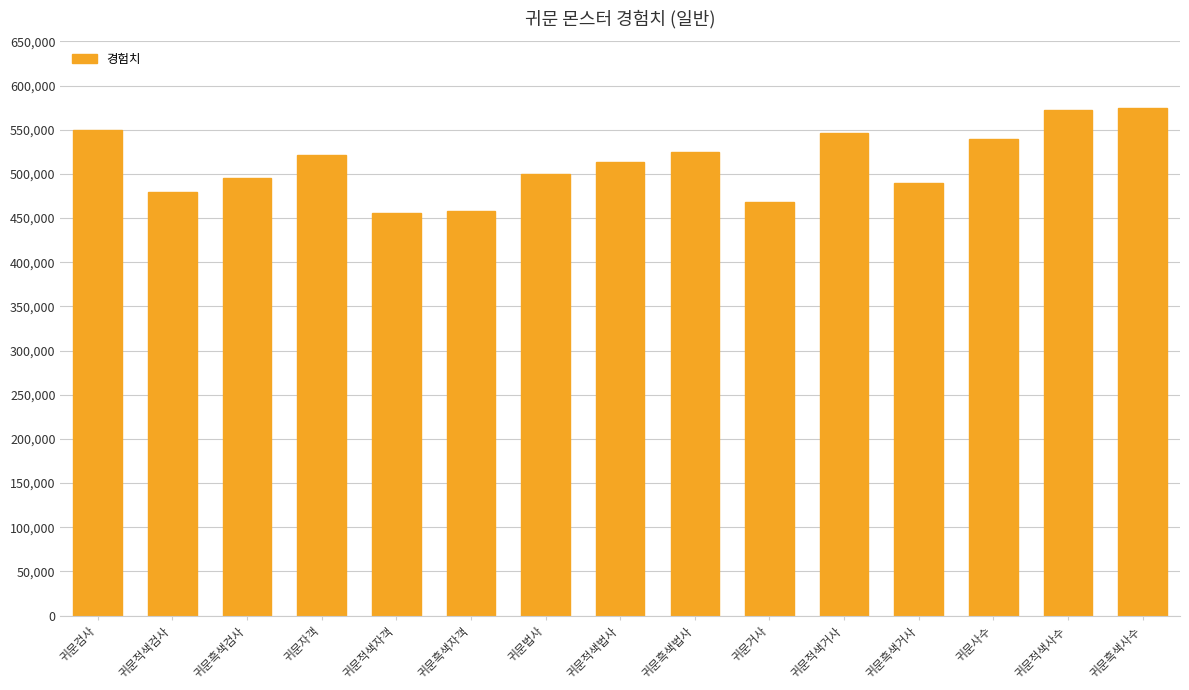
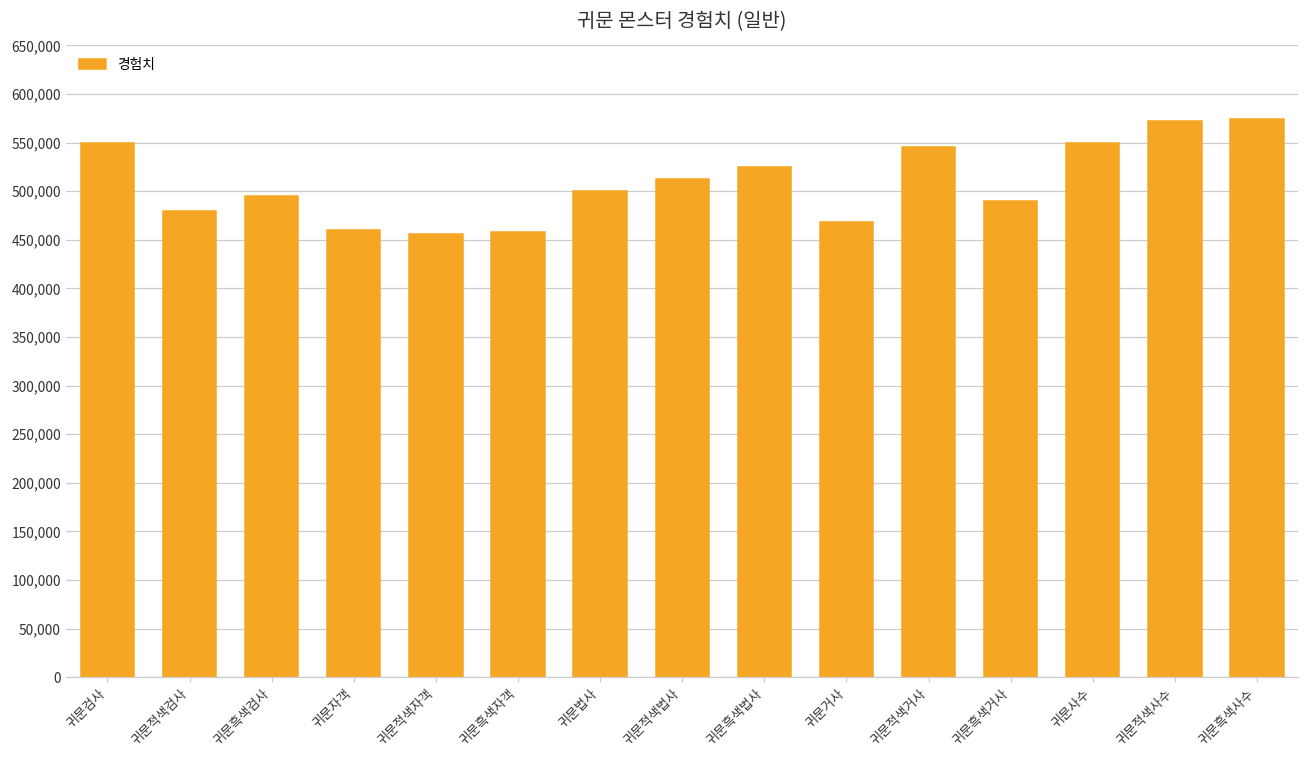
귀문자객: 520,000 -> 460,000
귀문사수: 540,000 -> 550,000
